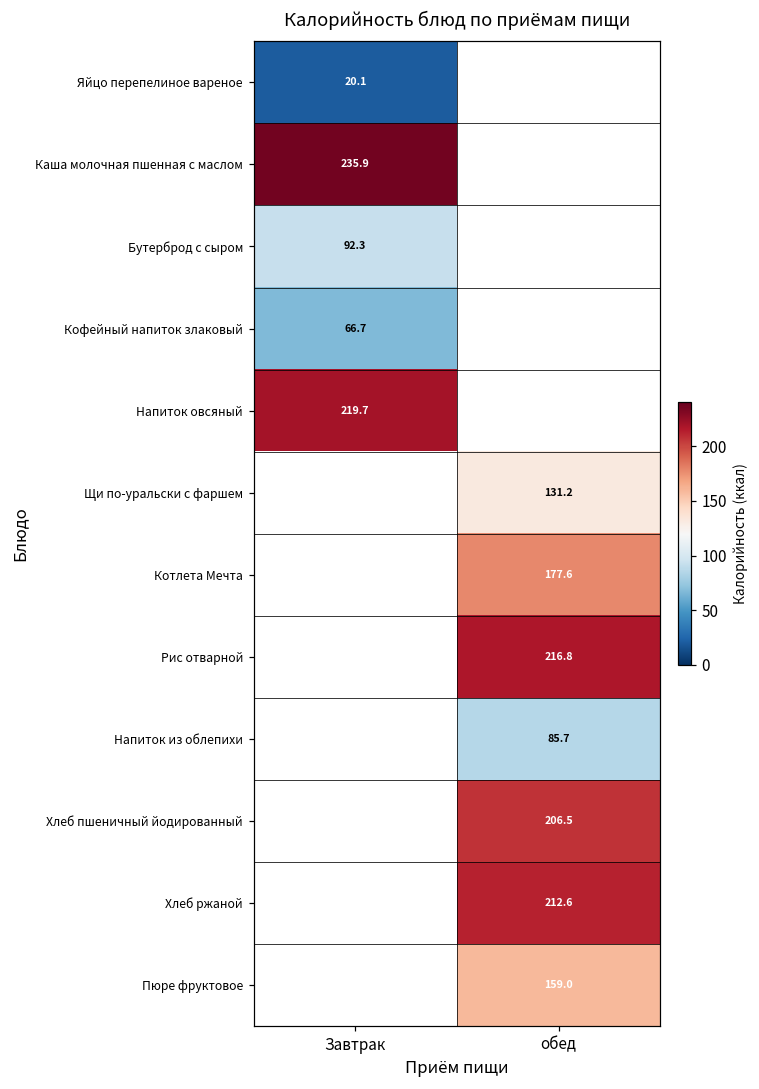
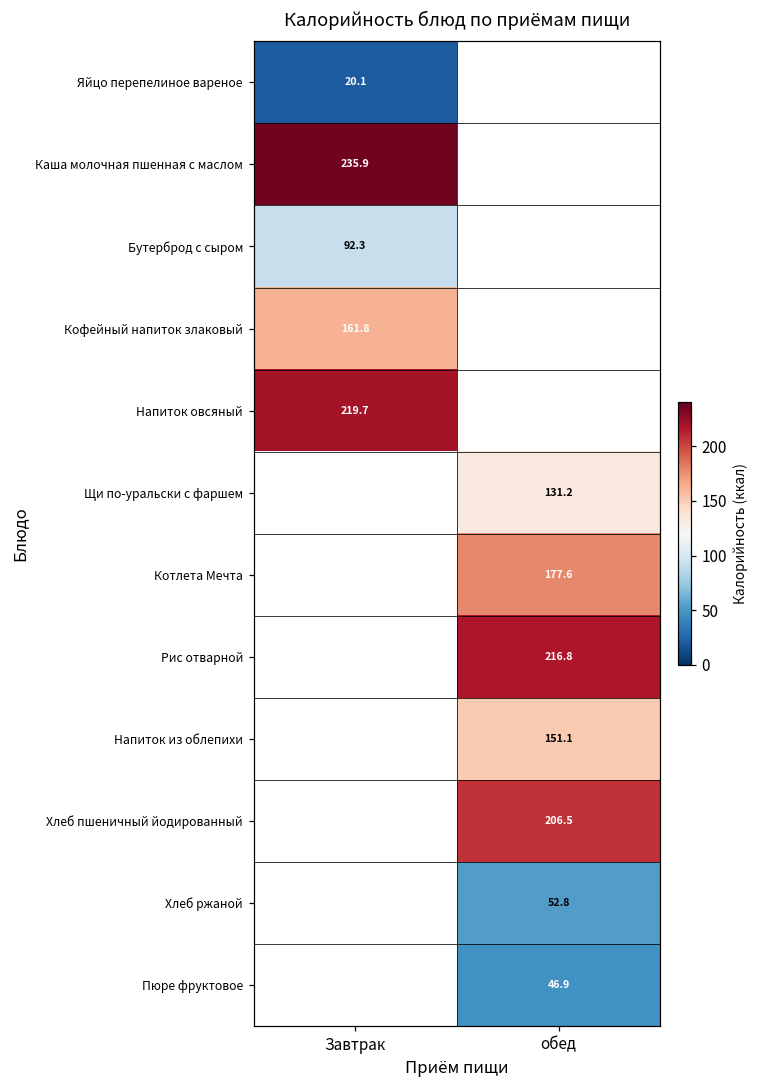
Кофейный напиток злаковый, Завтрак: 66.7 -> 161.8
Напиток из облепихи, обед: 85.7 -> 151.1
Хлеб ржаной, обед: 212.6 -> 52.8
Пюре фруктовое, обед: 159.0 -> 46.9
